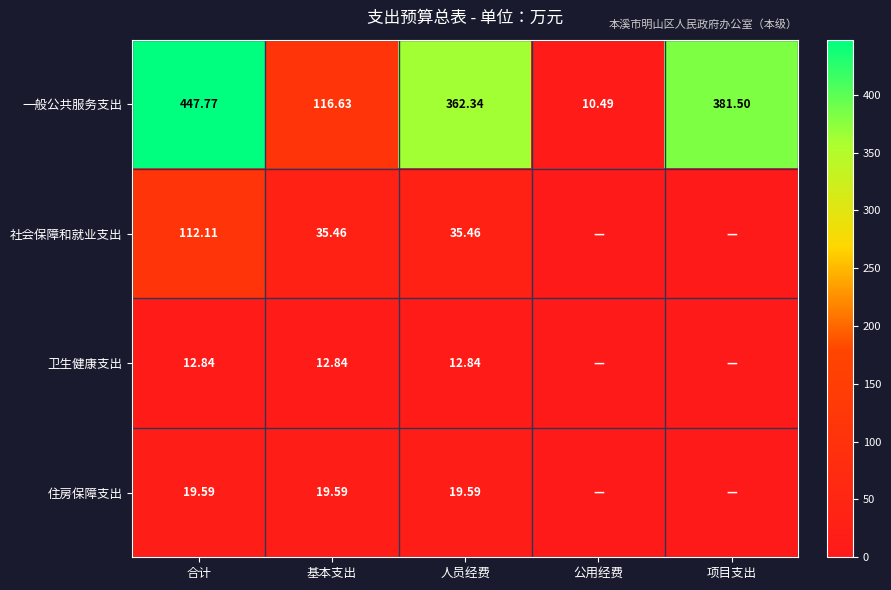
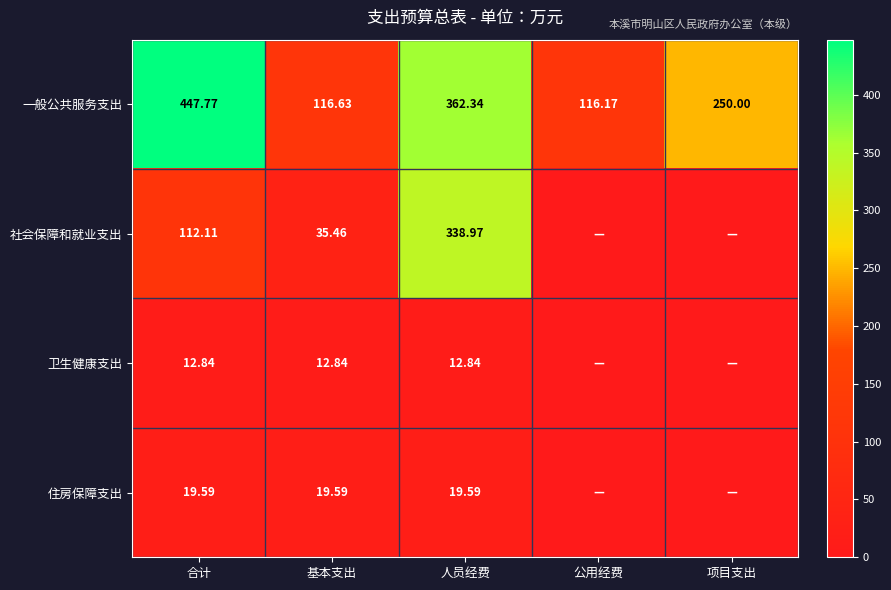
一般公共服务支出, 公用经费: 10.49 -> 116.17
一般公共服务支出, 项目支出: 381.50 -> 250.00
社会保障和就业支出, 人员经费: 35.46 -> 338.97
